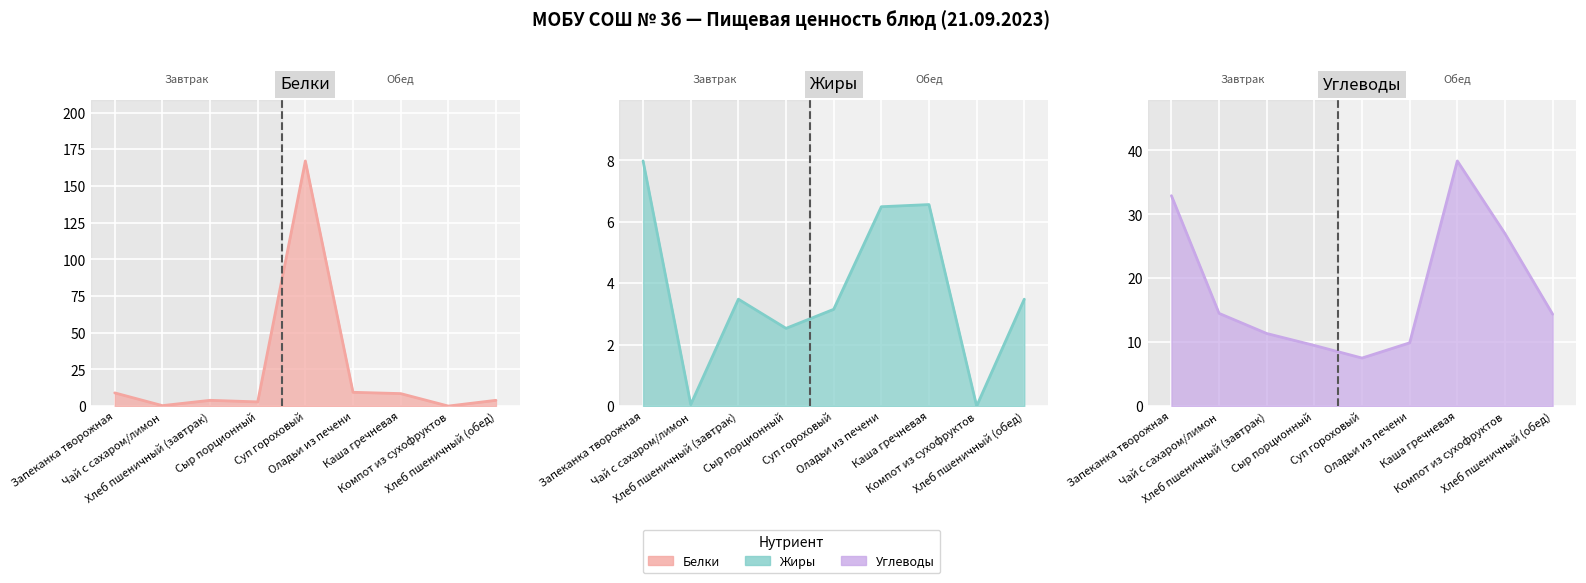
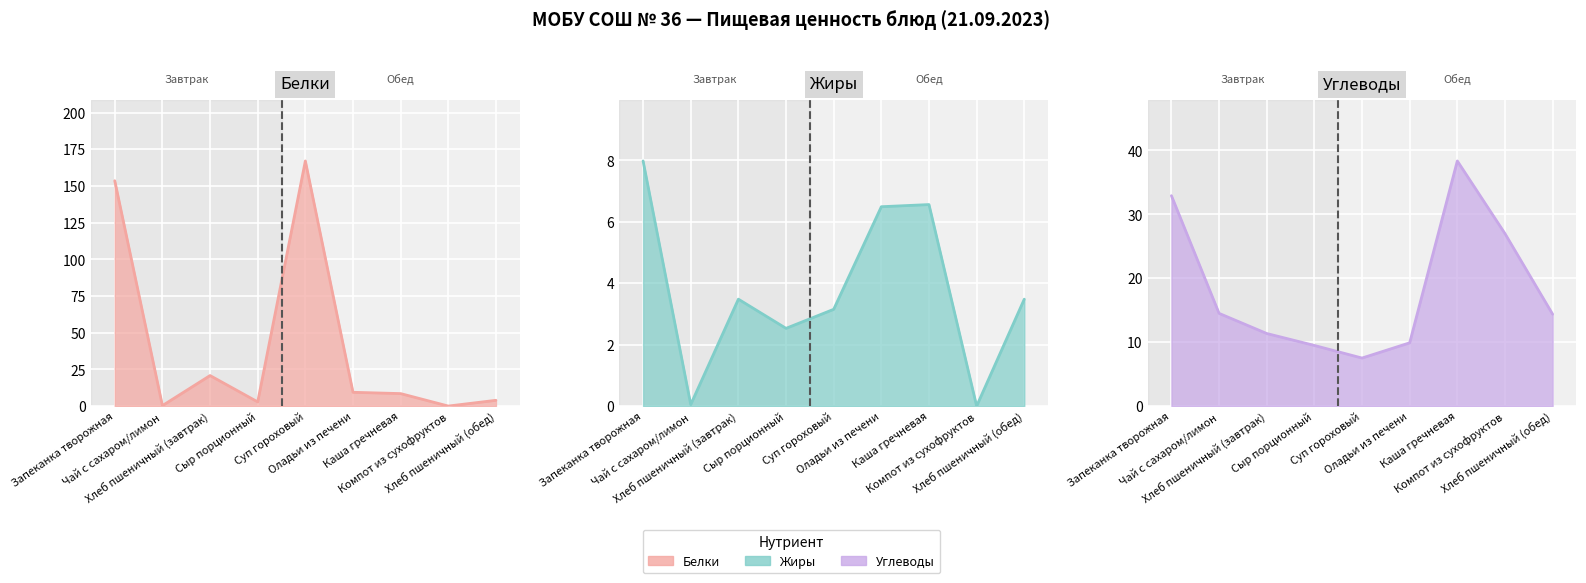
Белки, Запеканка творожная: 9 -> 154
Белки, Хлеб пшеничный (завтрак): 4 -> 21
